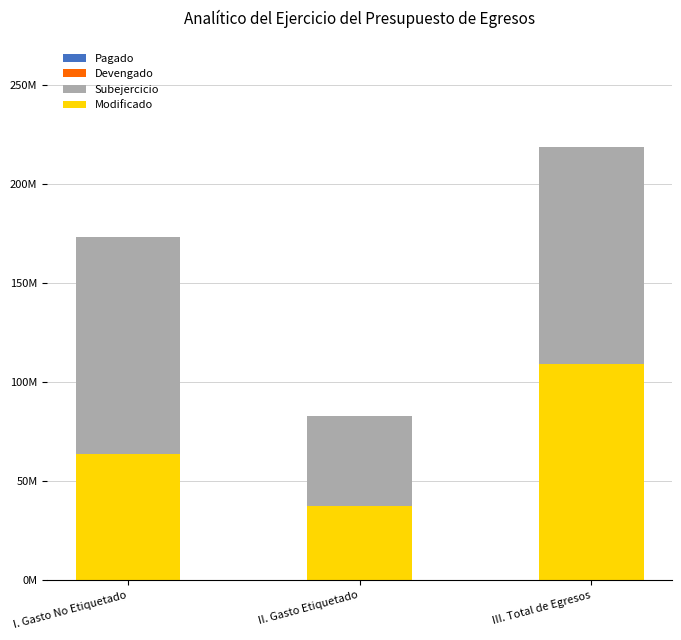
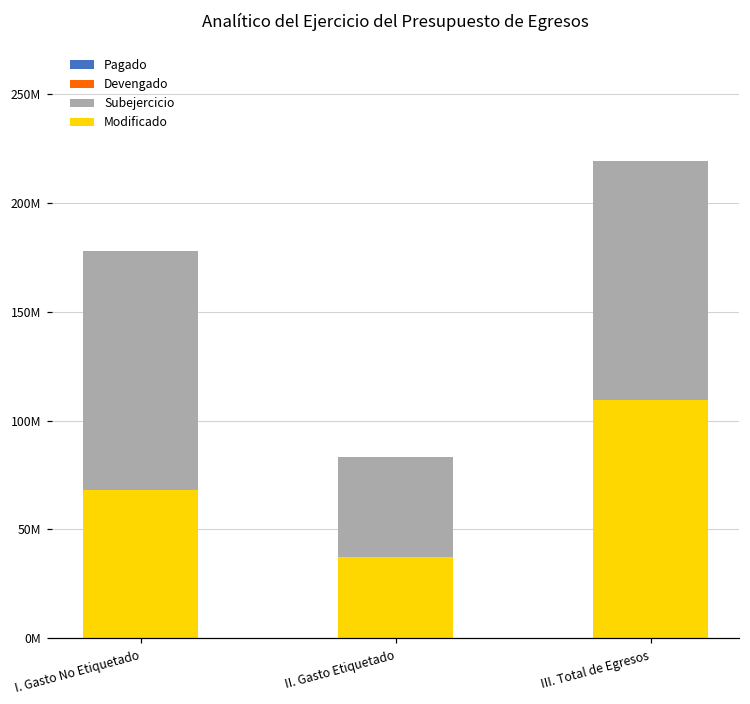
Modificado, I. Gasto No Etiquetado: 64000000 -> 68000000
